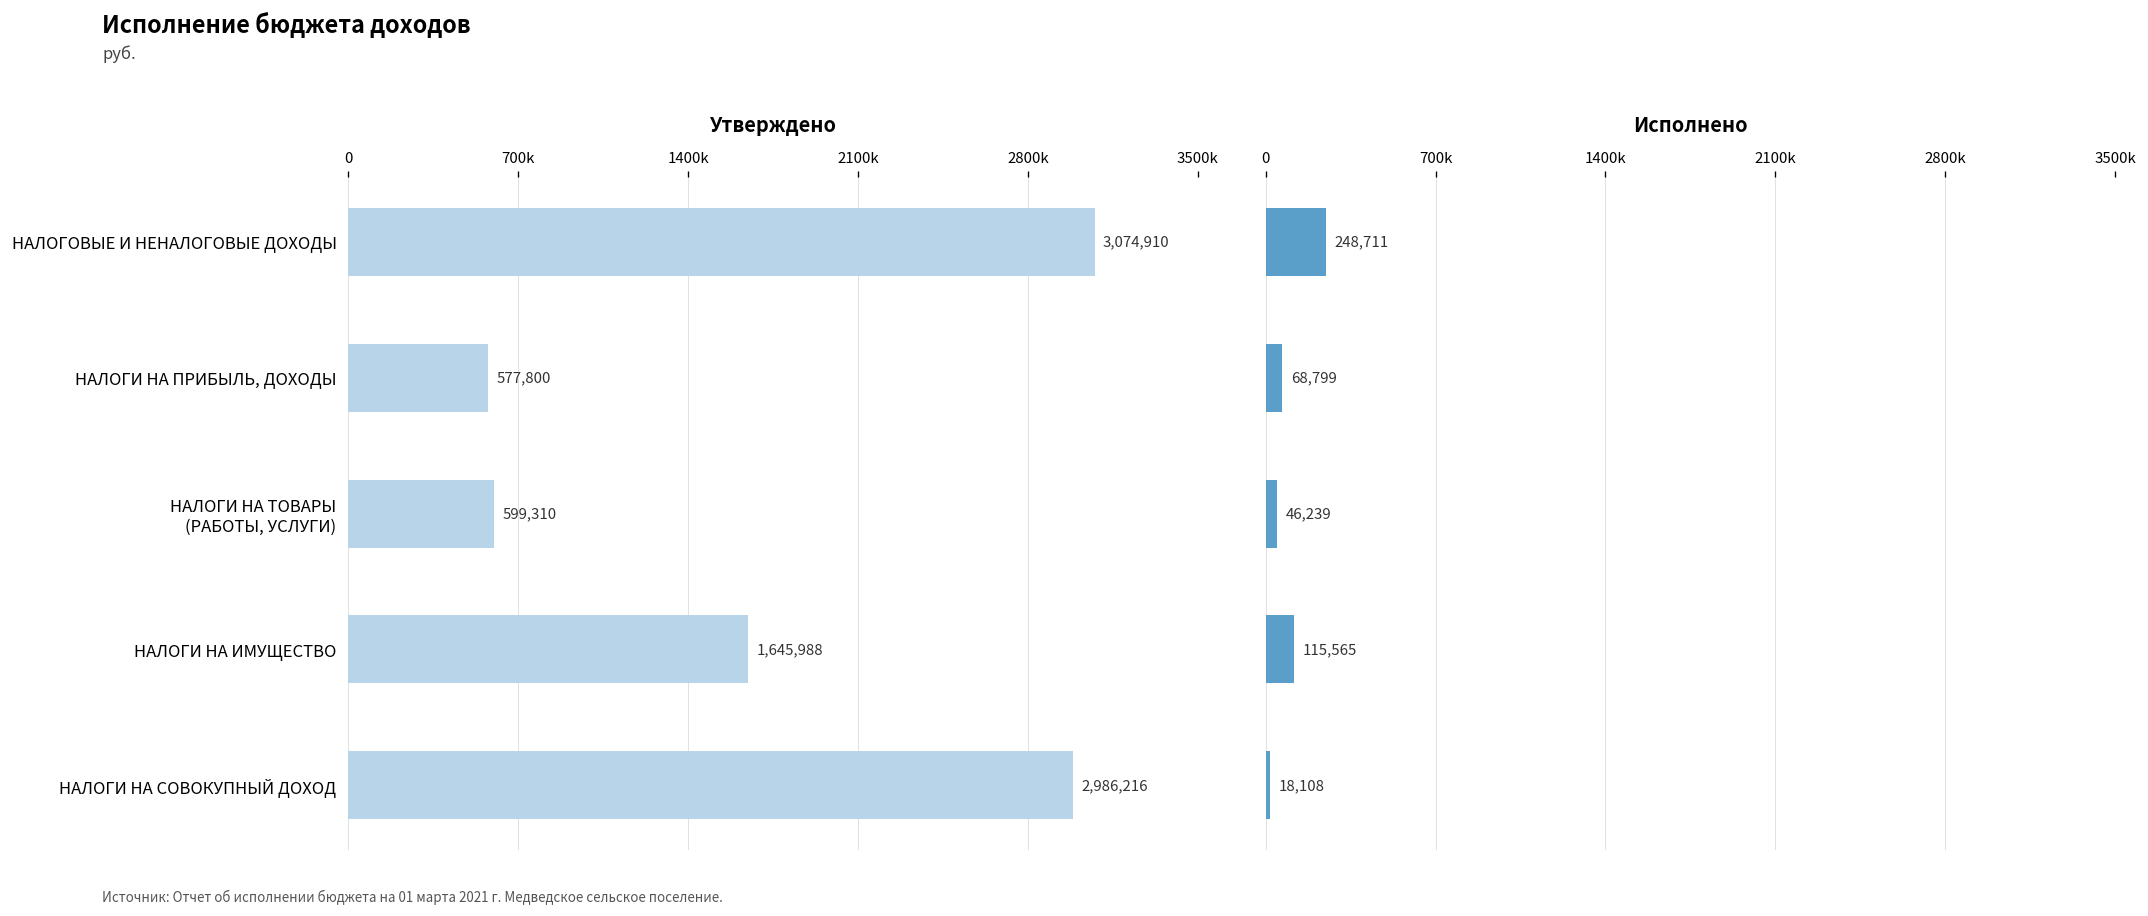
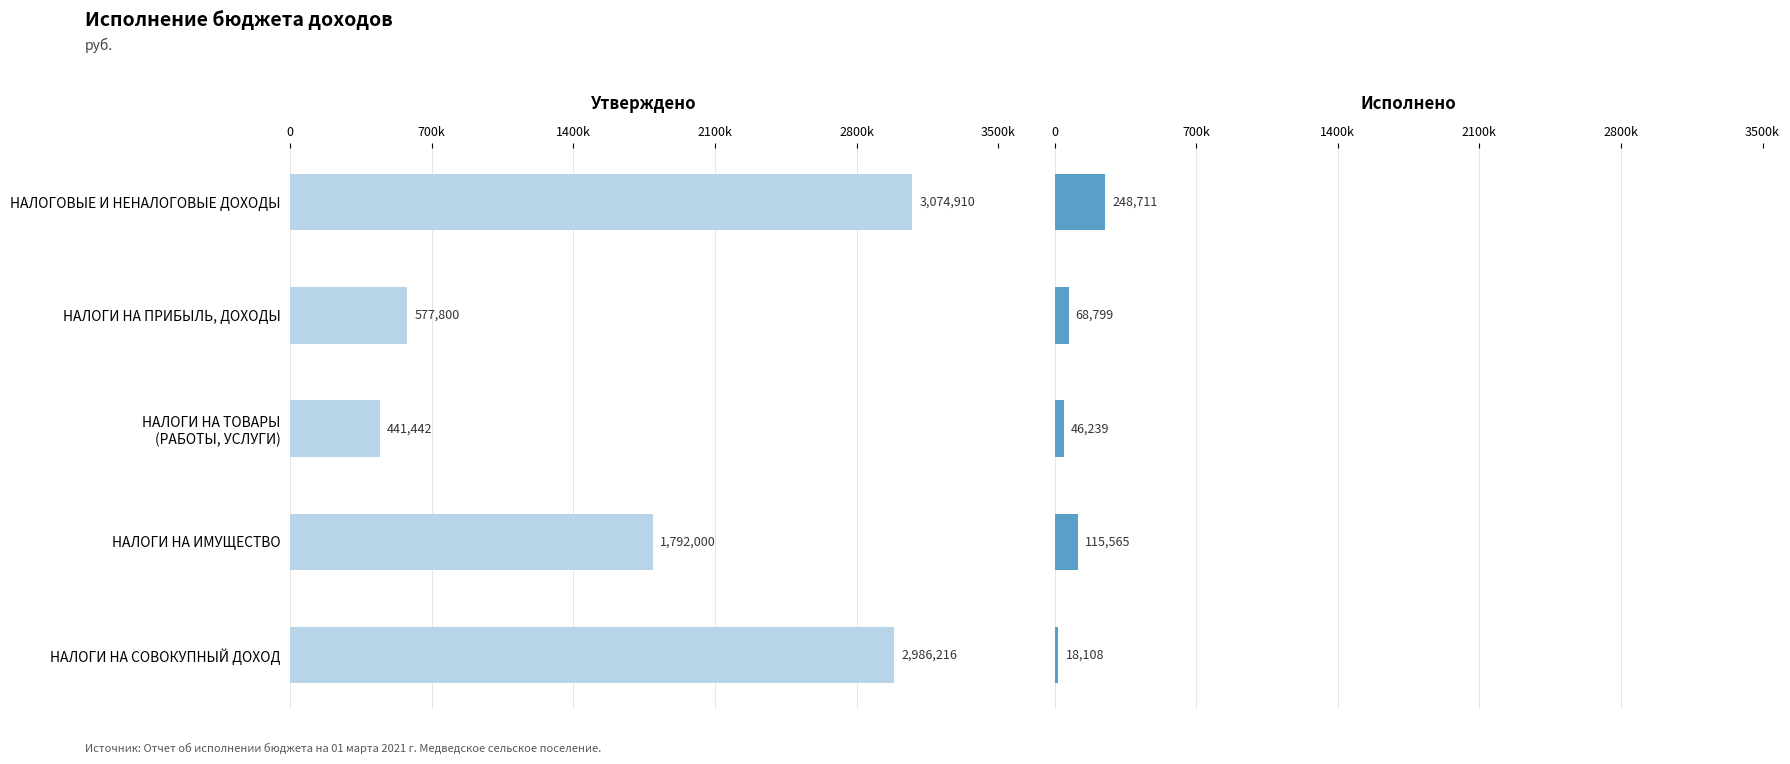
Утверждено, НАЛОГИ НА ТОВАРЫ (РАБОТЫ, УСЛУГИ): 599,310 -> 441,442
Утверждено, НАЛОГИ НА ИМУЩЕСТВО: 1,645,988 -> 1,792,000
